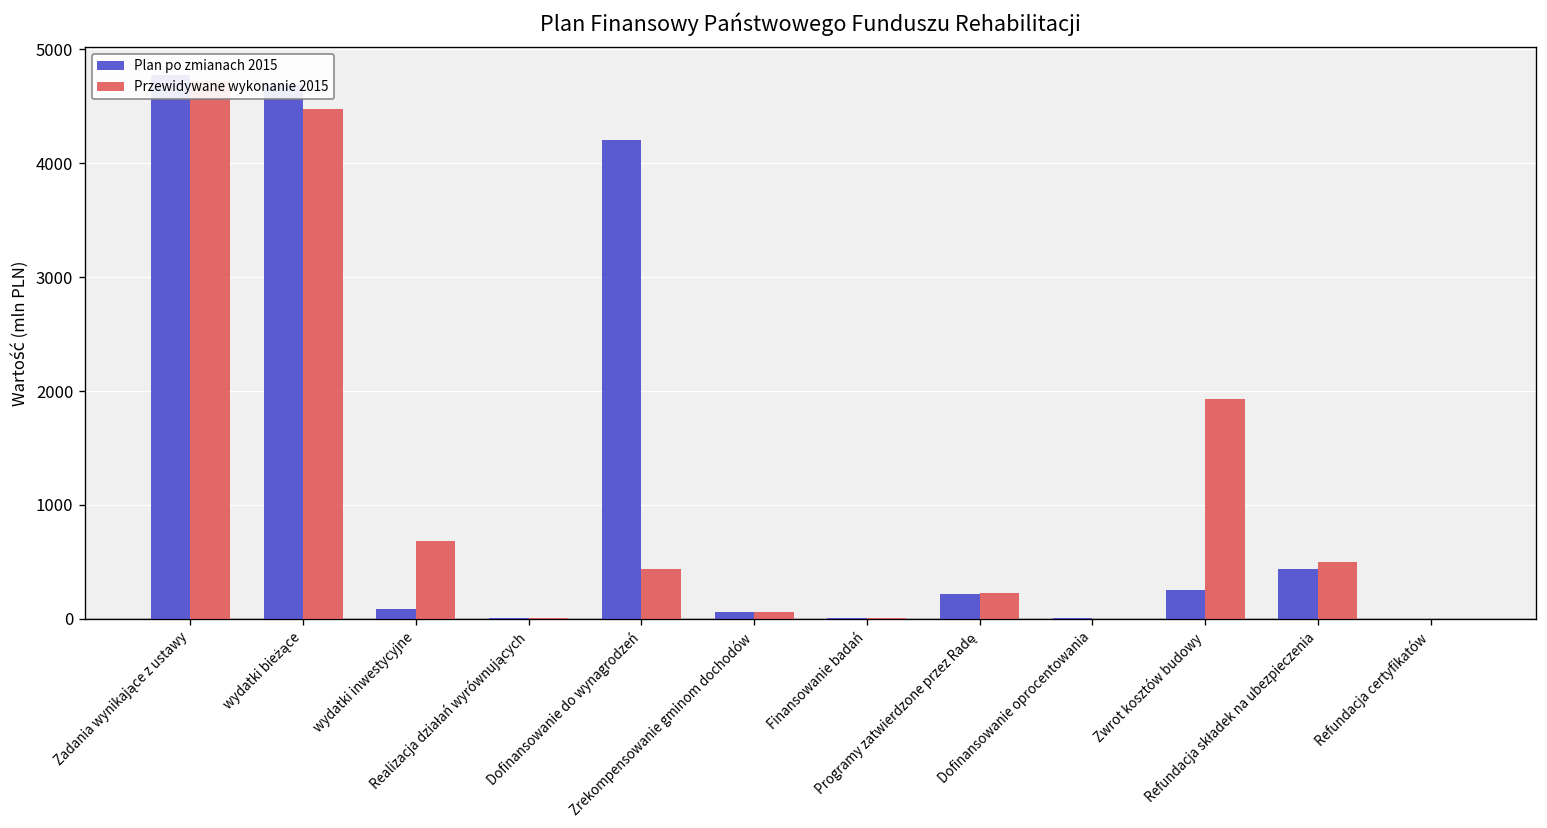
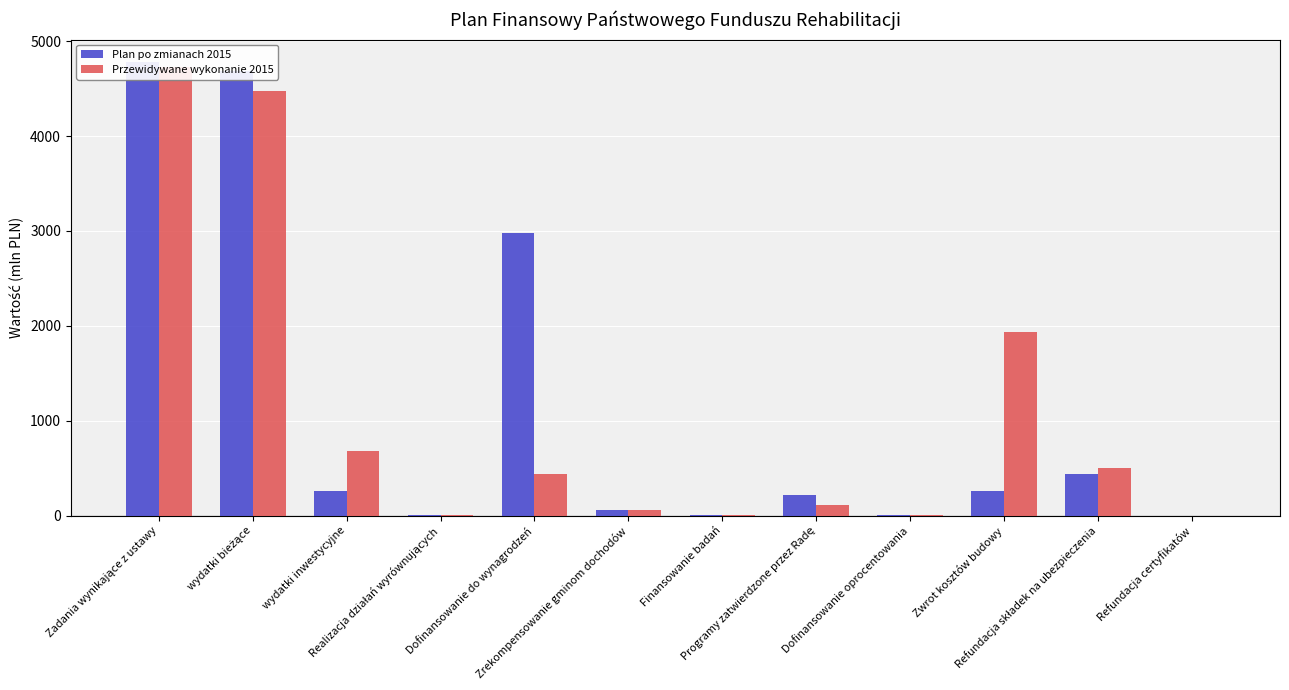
Plan po zmianach 2015, wydatki inwestycyjne: 100 -> 300
Plan po zmianach 2015, Dofinansowanie do wynagrodzeń: 4200 -> 3000
Przewidywane wykonanie 2015, Programy zatwierdzone przez Radę: 200 -> 100
